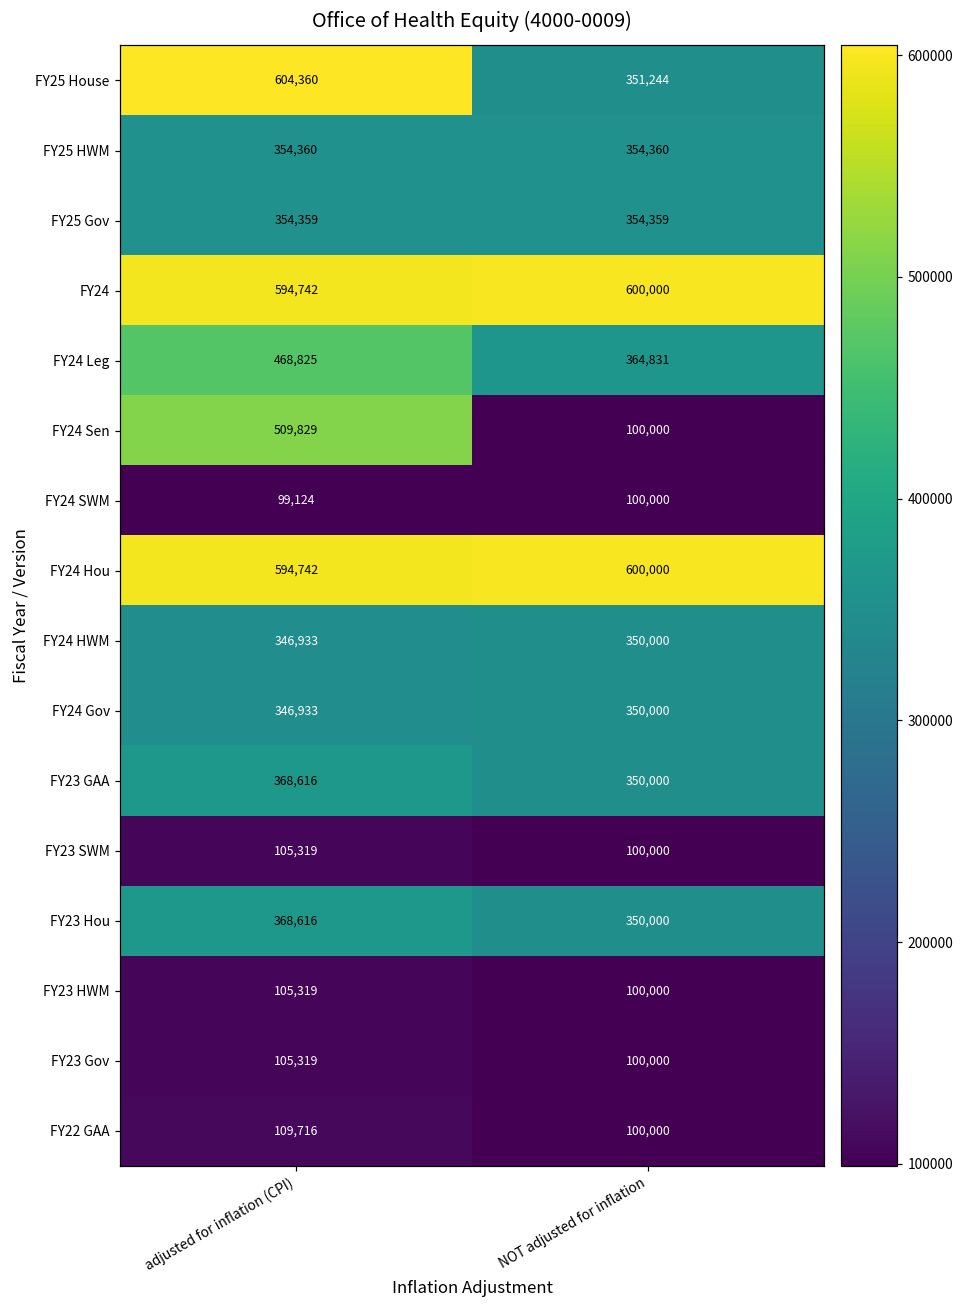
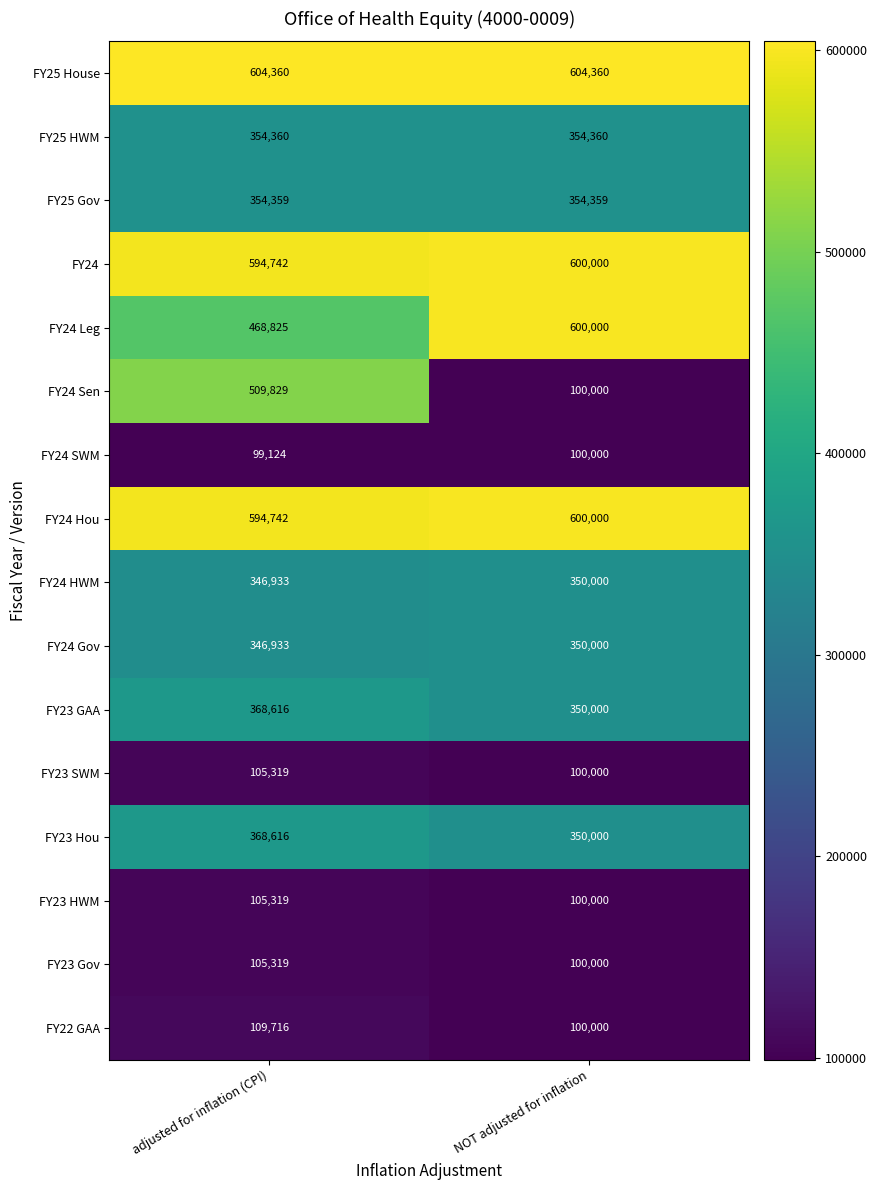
FY25 House, NOT adjusted for inflation: 351,244 -> 604,360
FY24 Leg, NOT adjusted for inflation: 364,831 -> 600,000
